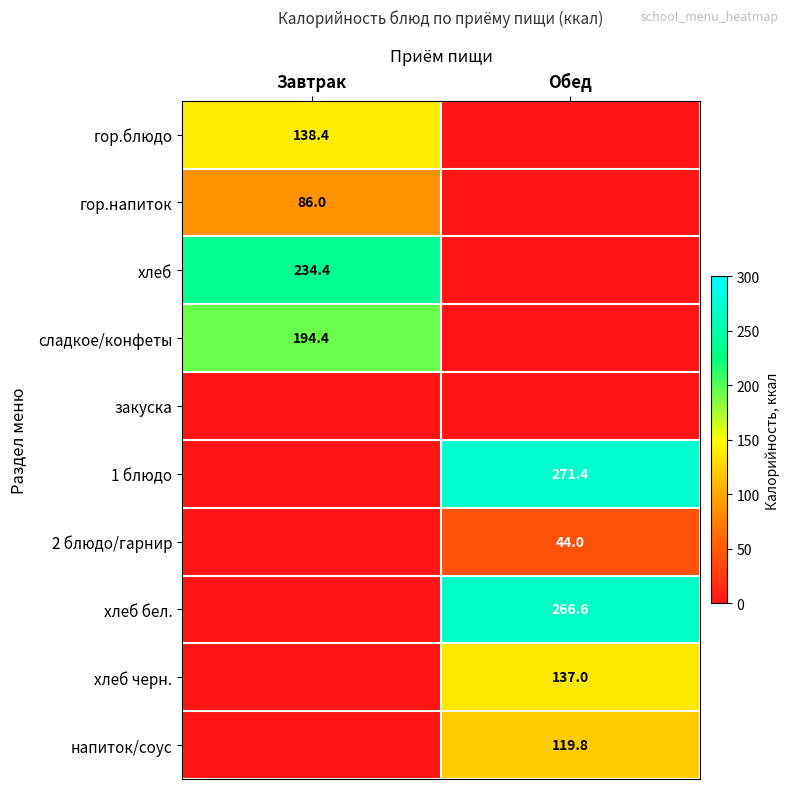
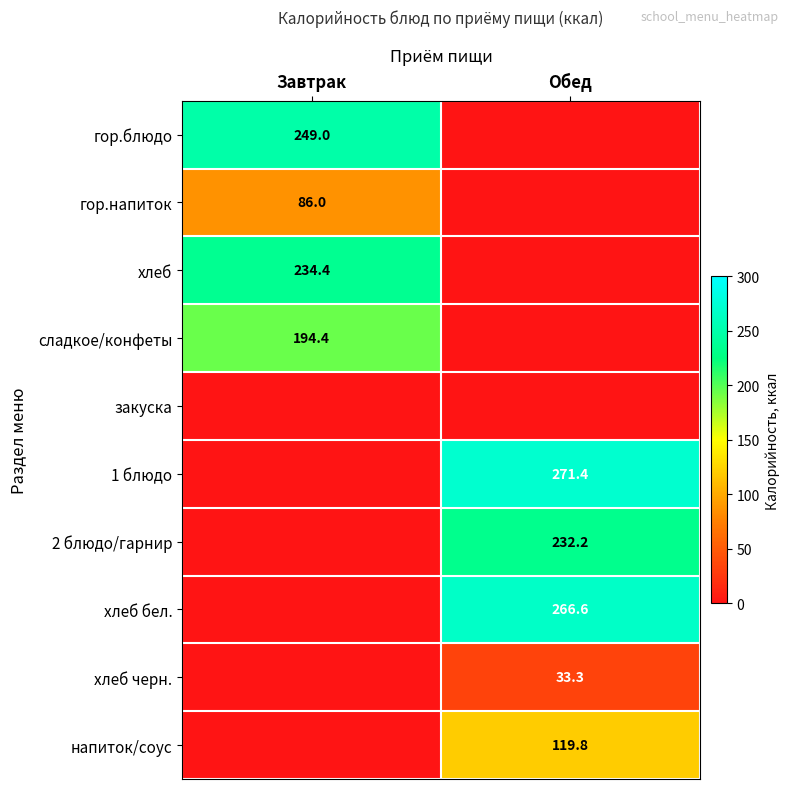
гор.блюдо, Завтрак: 138.4 -> 249.0
2 блюдо/гарнир, Обед: 44.0 -> 232.2
хлеб черн., Обед: 137.0 -> 33.3
